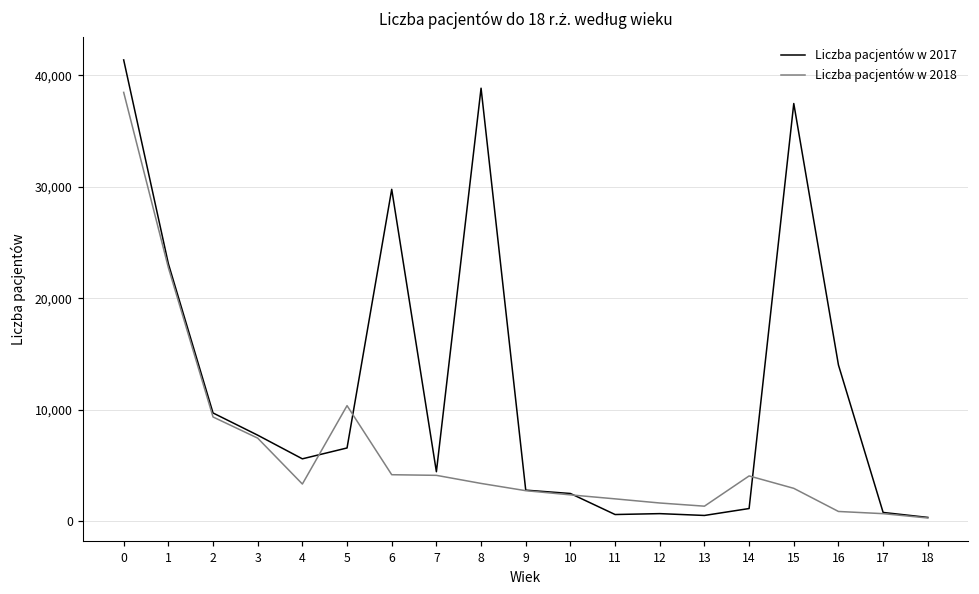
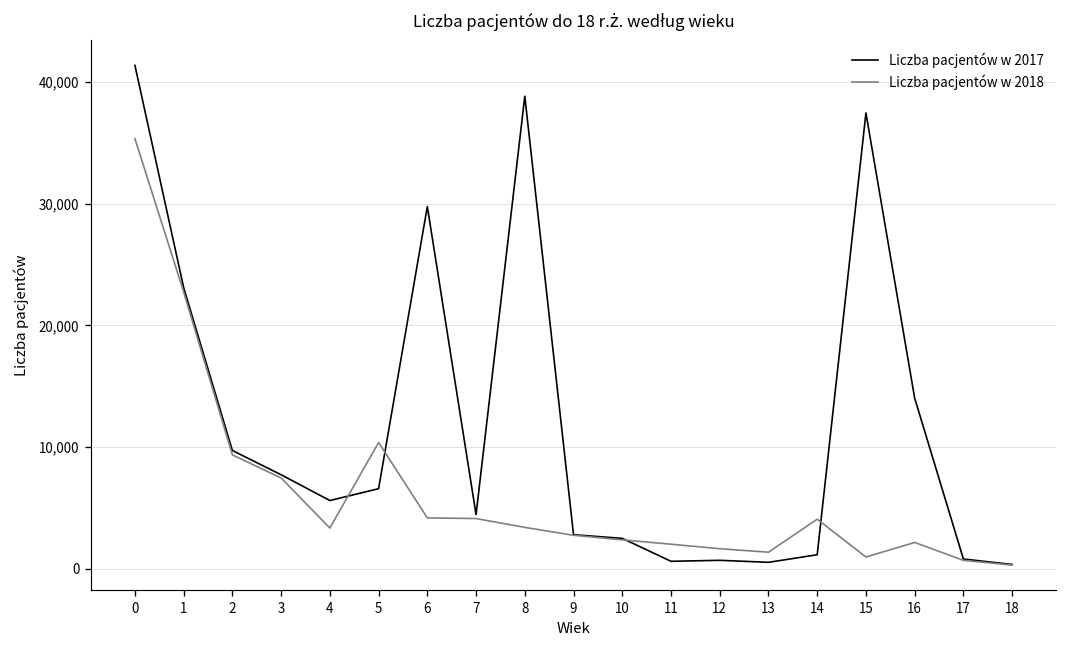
Liczba pacjentów w 2018, 0: 38,500 -> 35,300
Liczba pacjentów w 2018, 15: 3,000 -> 1,000
Liczba pacjentów w 2018, 16: 900 -> 2,200
